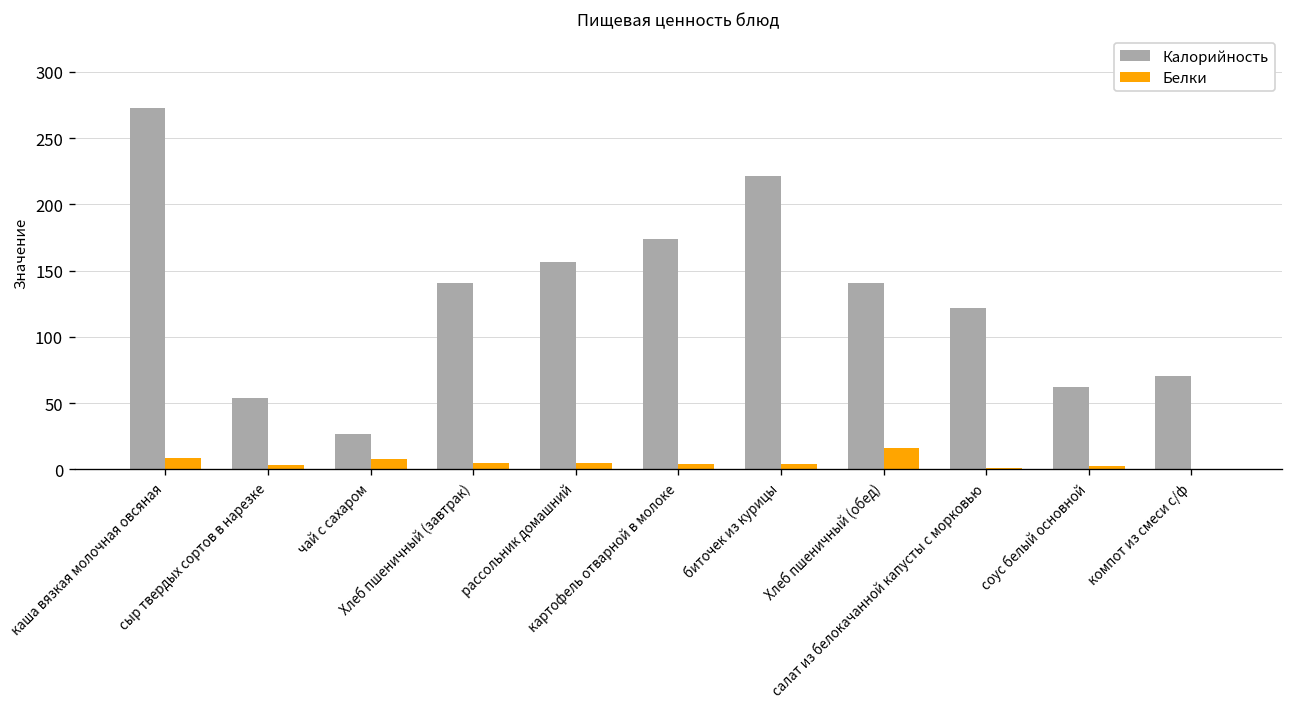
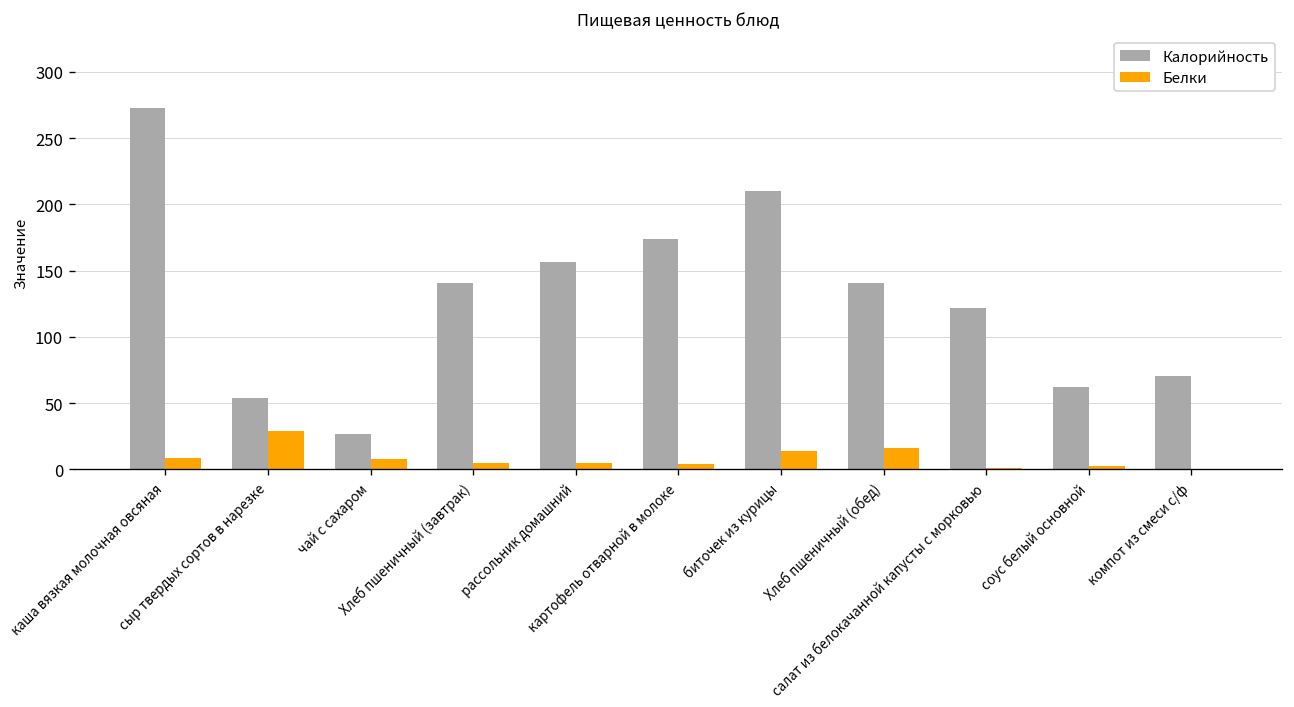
Белки, сыр твердых сортов в нарезке: 4 -> 29
Калорийность, биточек из курицы: 221 -> 210
Белки, биточек из курицы: 4 -> 14
